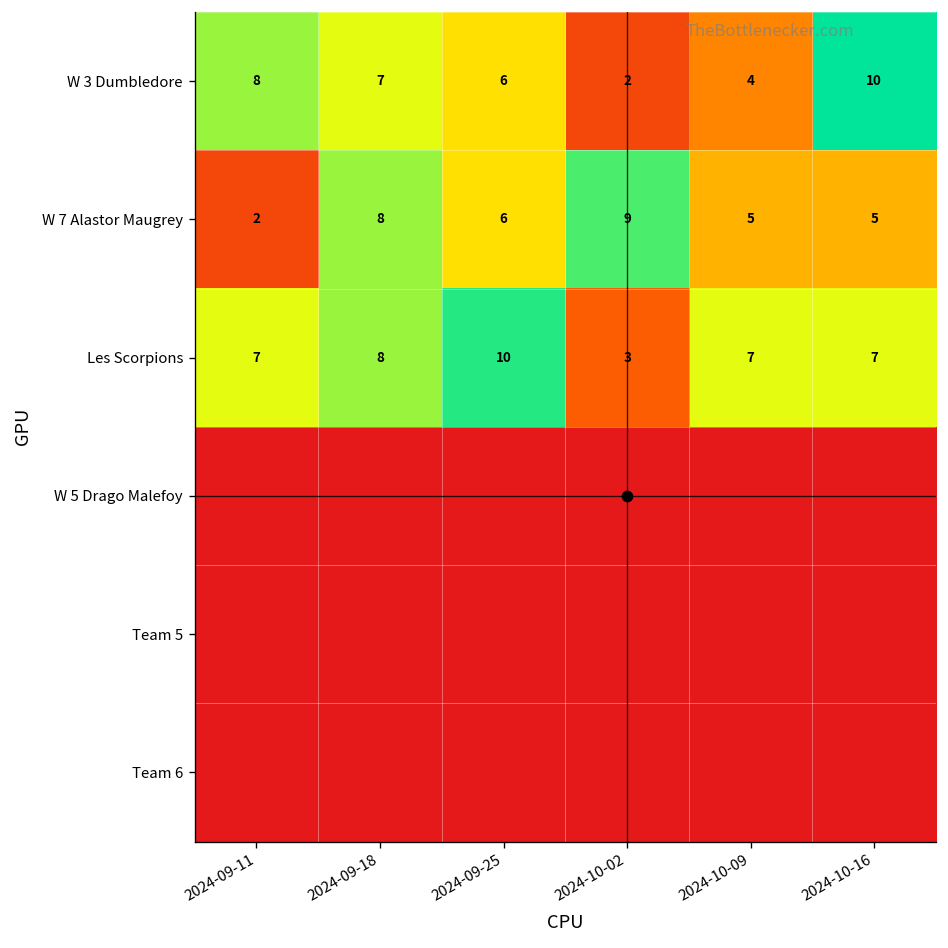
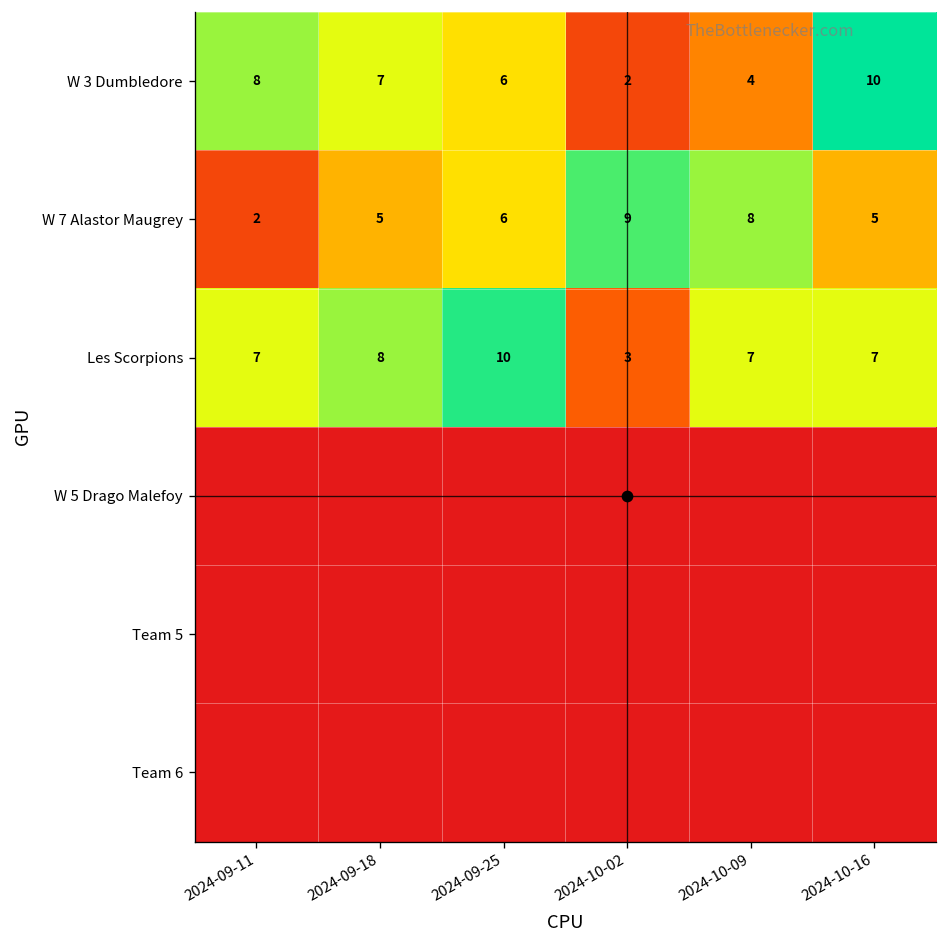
W 7 Alastor Maugrey, 2024-09-18: 8 -> 5
W 7 Alastor Maugrey, 2024-10-09: 5 -> 8
